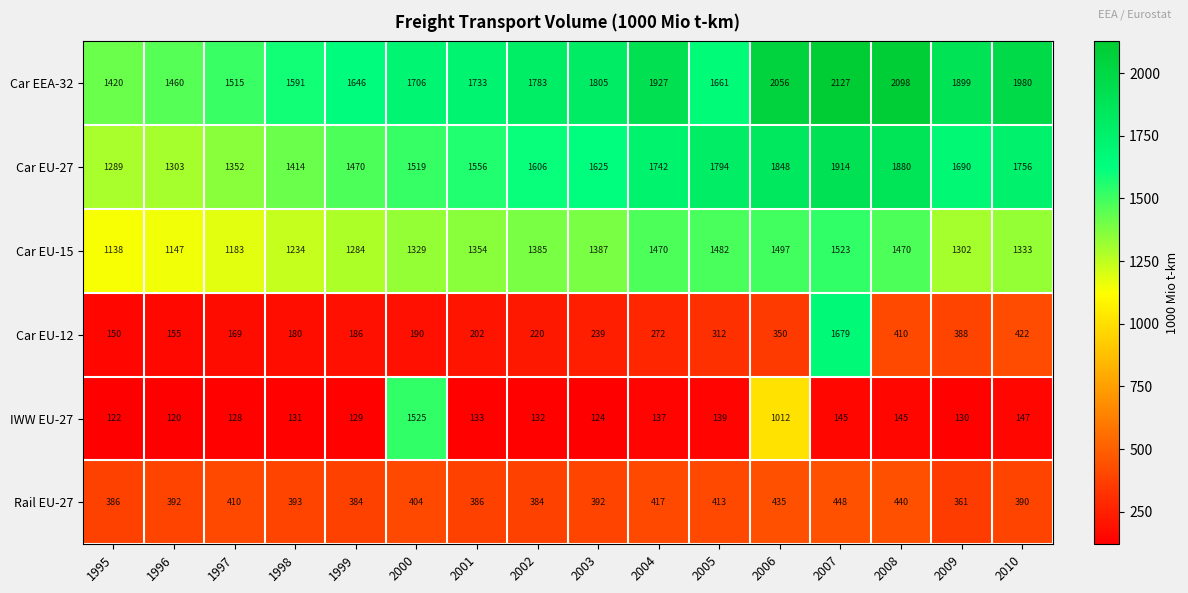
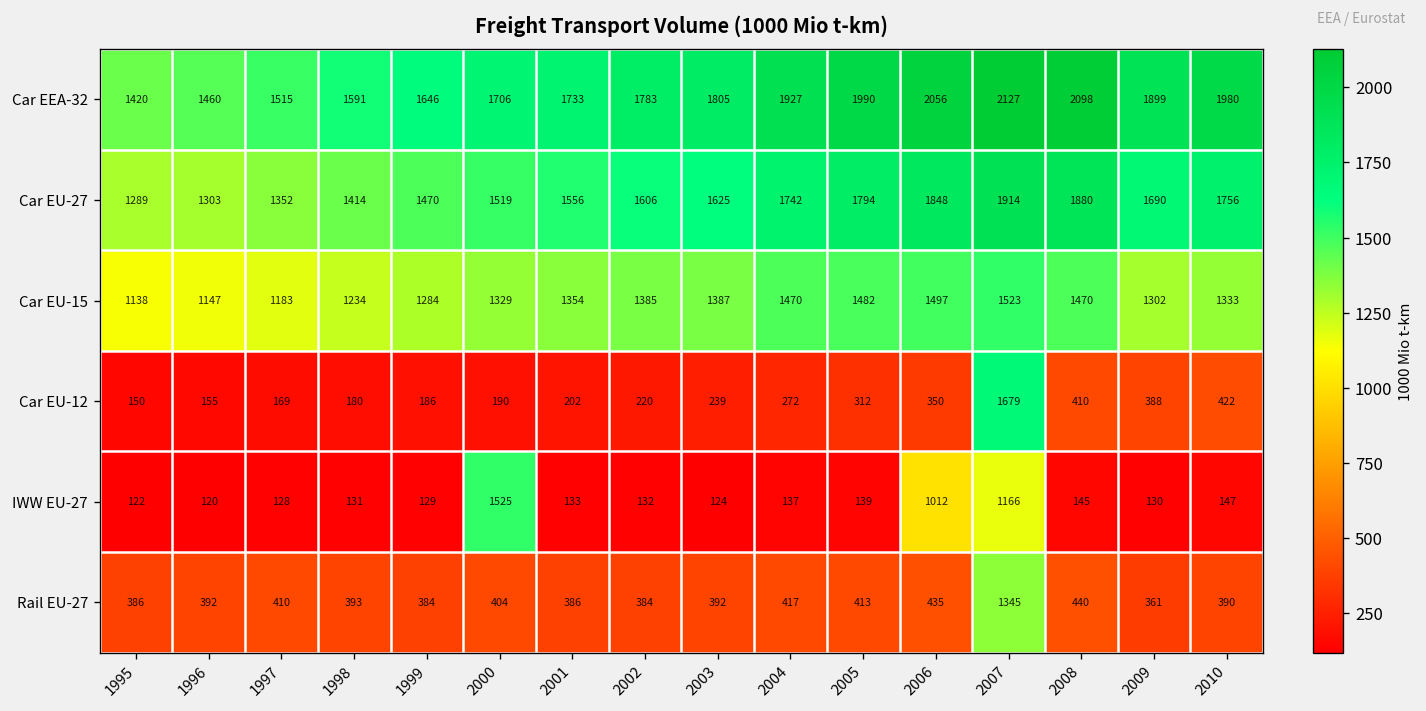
Car EEA-32, 2005: 1661 -> 1990
IWW EU-27, 2007: 145 -> 1166
Rail EU-27, 2007: 448 -> 1345
